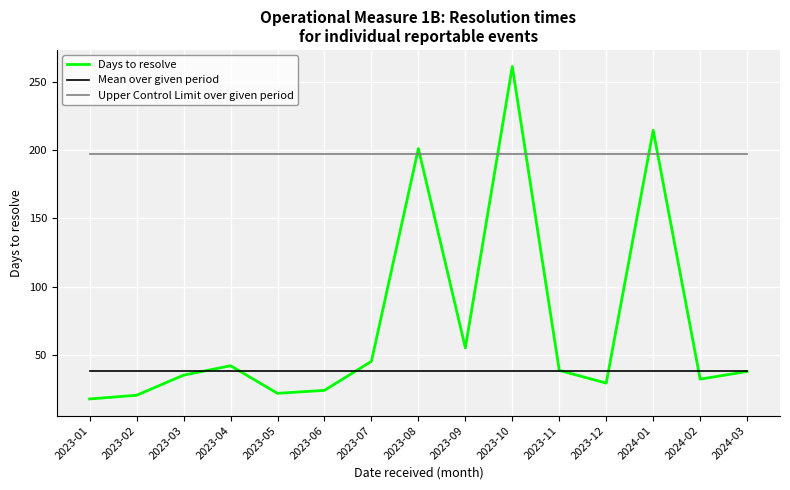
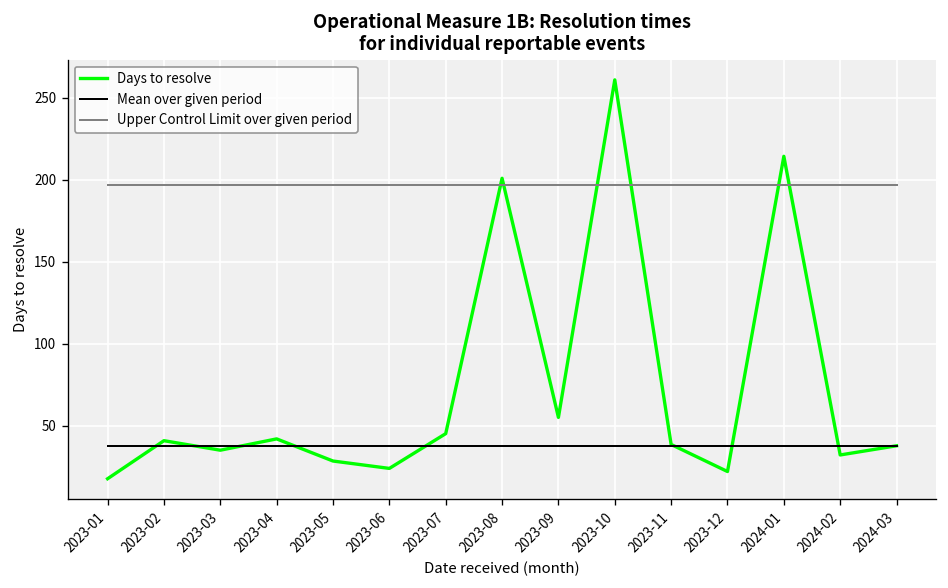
Days to resolve, 2023-02: 21 -> 41
Days to resolve, 2023-05: 22 -> 29
Days to resolve, 2023-12: 29 -> 22
